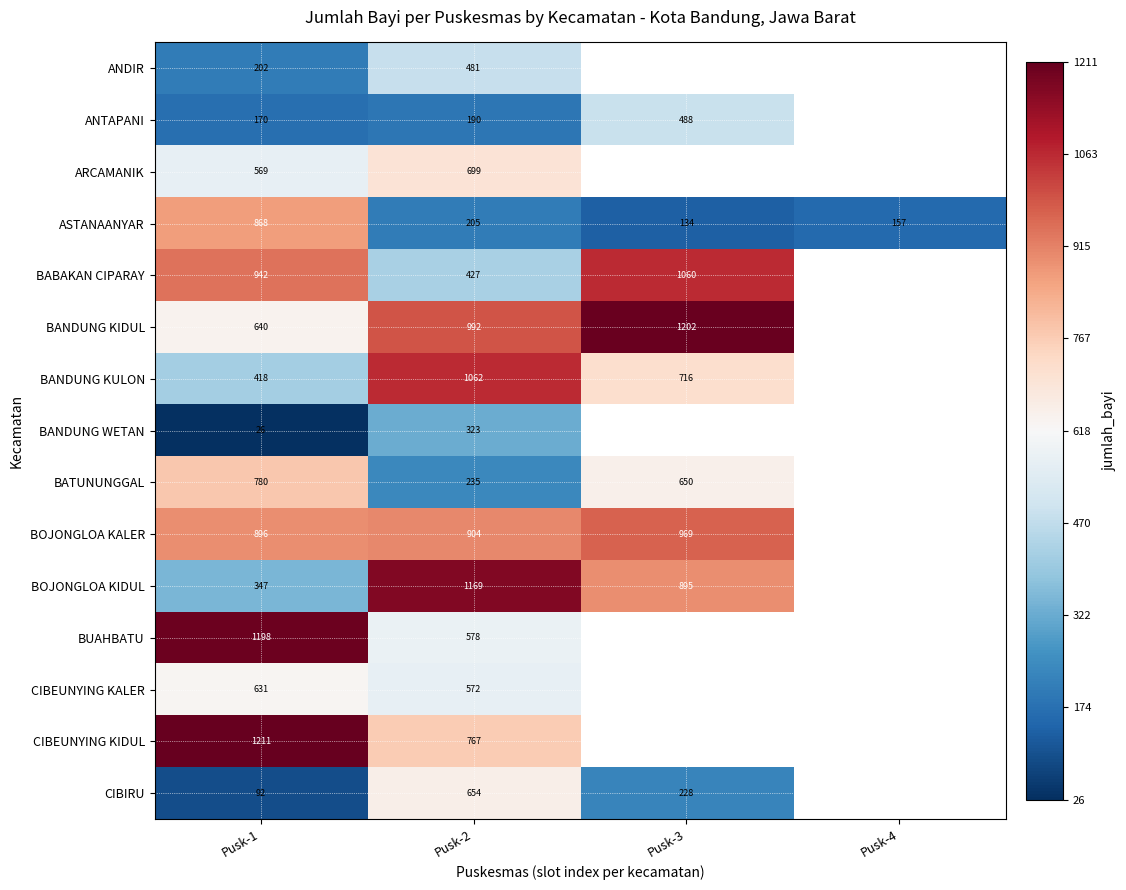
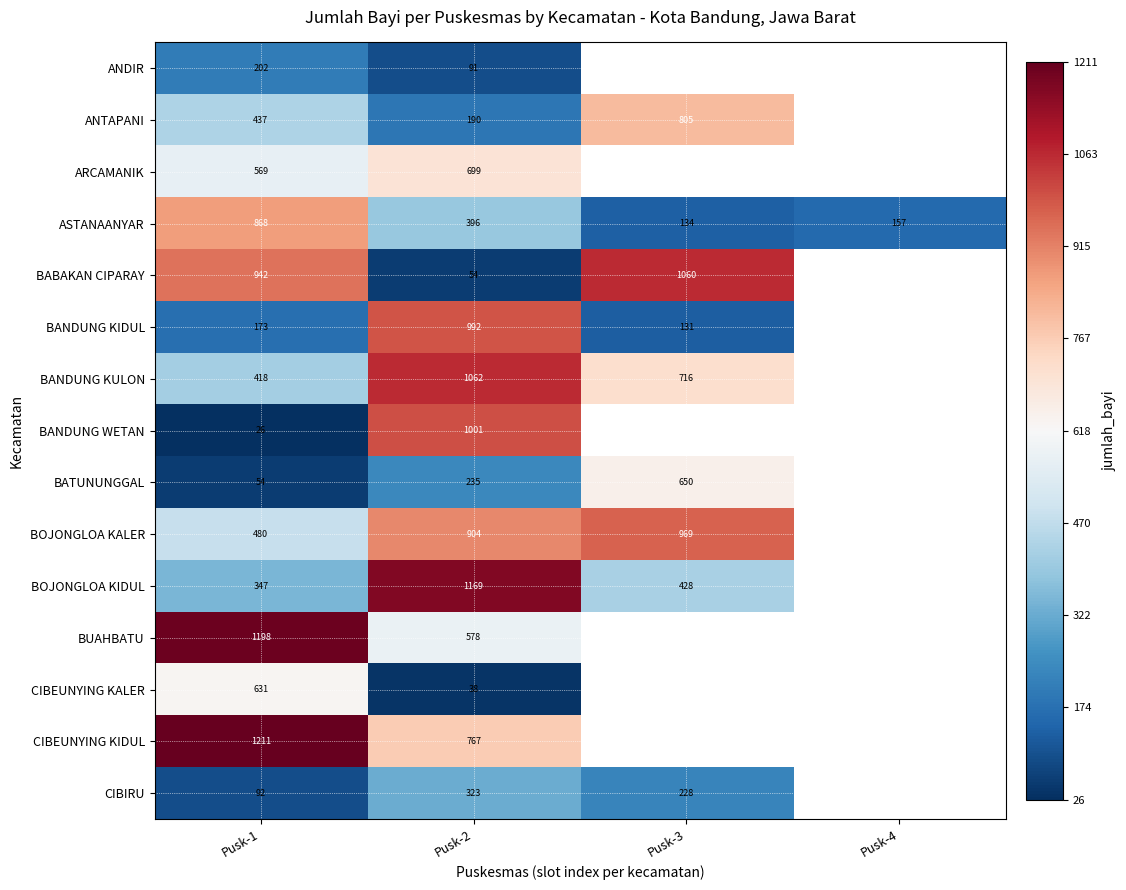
ANDIR, Pusk-2: 481 -> 91
ANTAPANI, Pusk-1: 170 -> 437
ANTAPANI, Pusk-3: 488 -> 805
ASTANAANYAR, Pusk-2: 205 -> 396
BABAKAN CIPARAY, Pusk-2: 427 -> 54
BANDUNG KIDUL, Pusk-1: 640 -> 173
BANDUNG KIDUL, Pusk-3: 1202 -> 131
BANDUNG WETAN, Pusk-2: 323 -> 1001
BATUNUNGGAL, Pusk-1: 780 -> 54
BOJONGLOA KALER, Pusk-1: 896 -> 480
BOJONGLOA KIDUL, Pusk-3: 895 -> 428
CIBEUNYING KALER, Pusk-2: 572 -> 38
CIBIRU, Pusk-2: 654 -> 323
